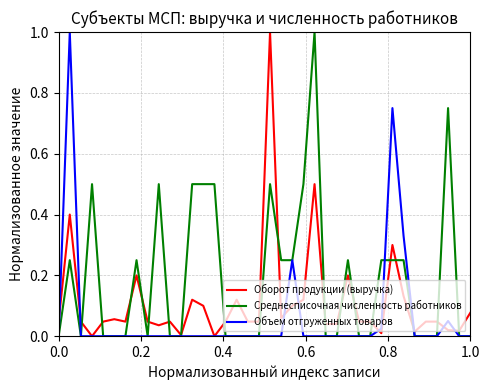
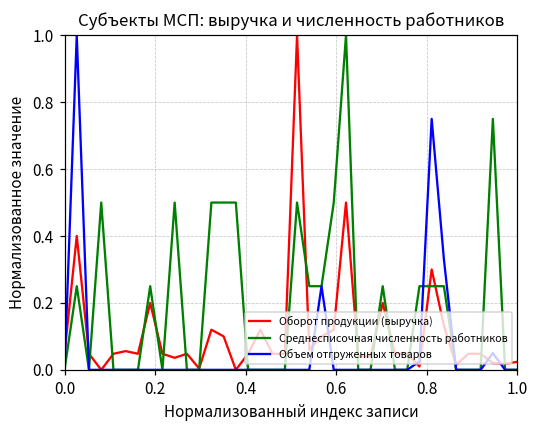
Оборот продукции (выручка), 1.0: 0.08 -> 0.02
